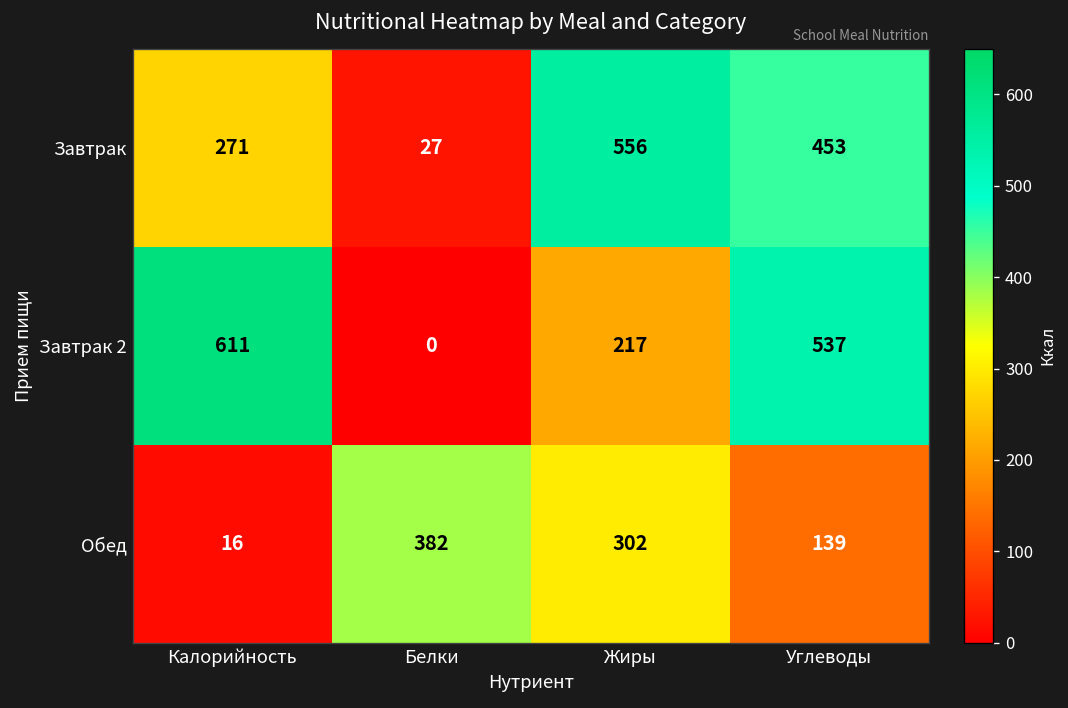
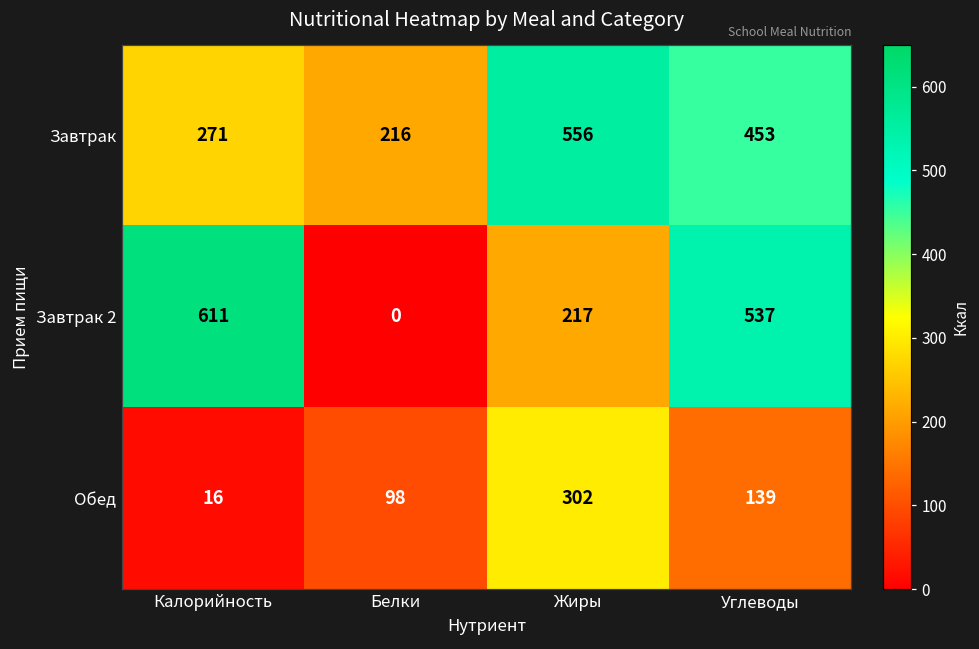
Завтрак, Белки: 27 -> 216
Обед, Белки: 382 -> 98
